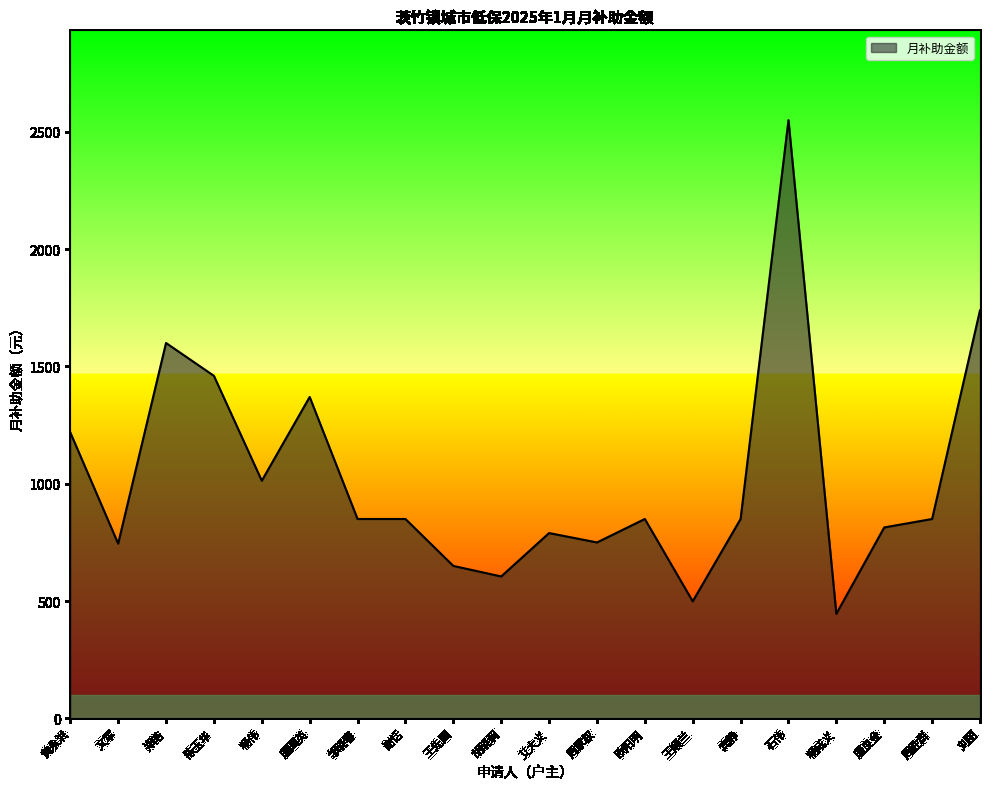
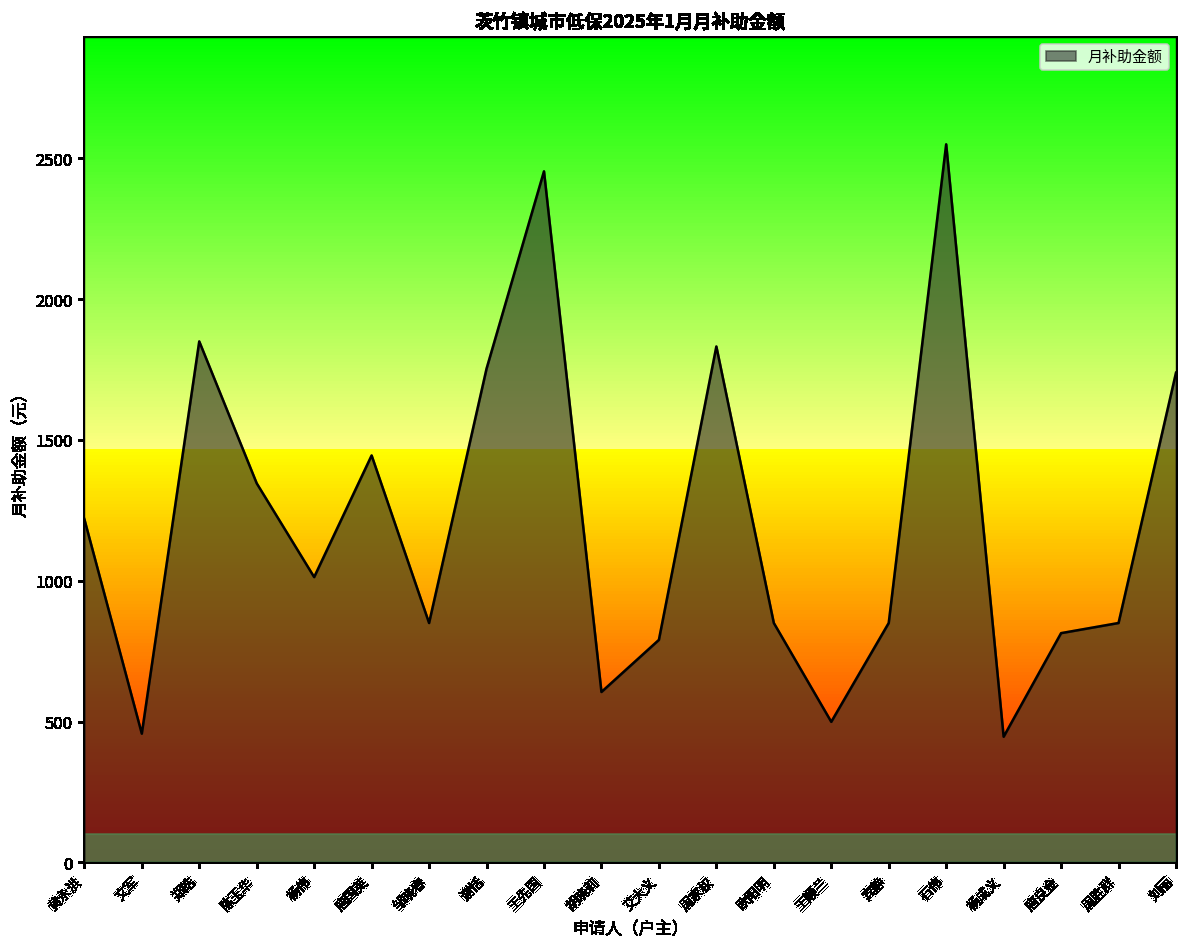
文军: 750 -> 460
郑皓: 1600 -> 1850
陈玉华: 1460 -> 1350
唐国英: 1370 -> 1450
谢恬: 850 -> 1750
王先国: 650 -> 2450
周家权: 750 -> 1830
